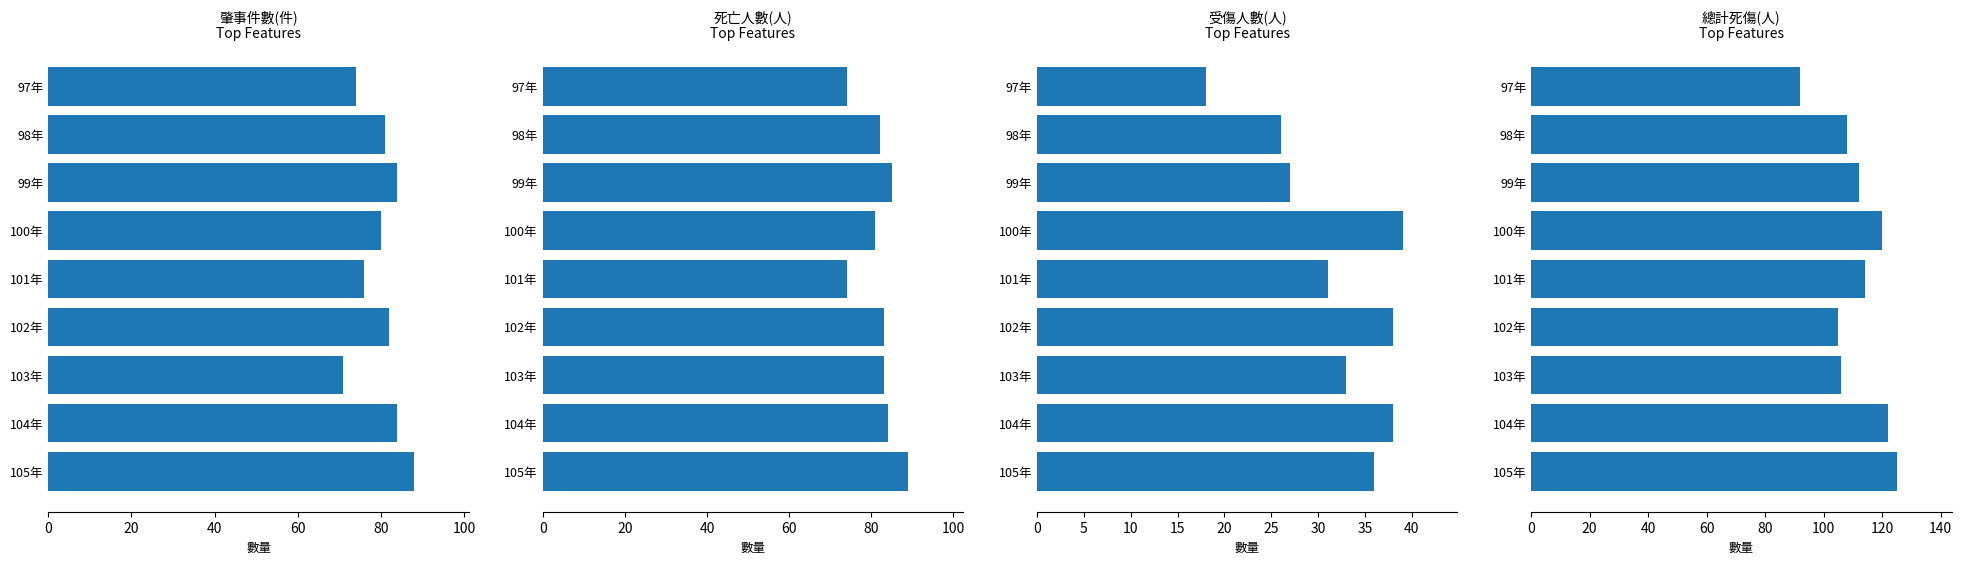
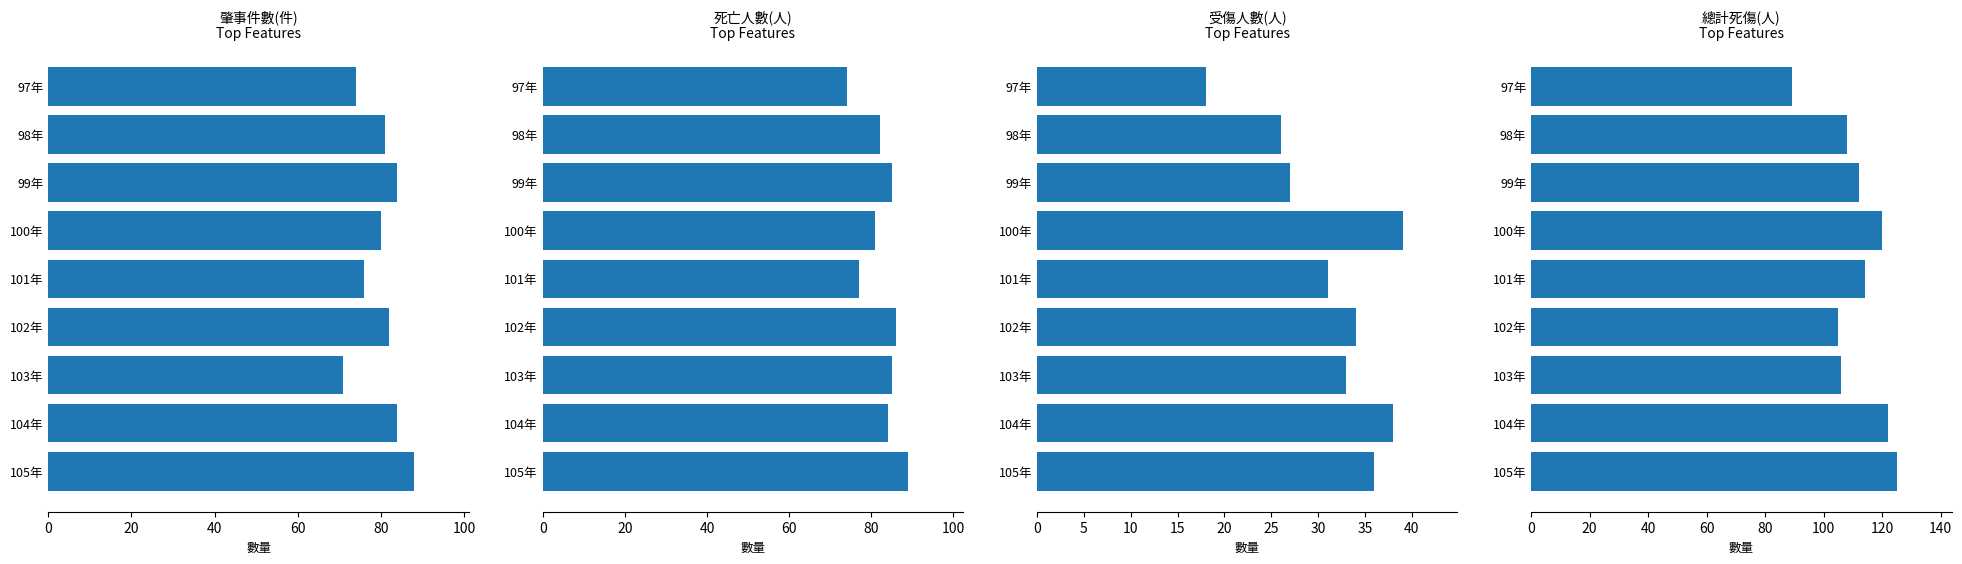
死亡人數(人) Top Features, 101年: 74 -> 77
死亡人數(人) Top Features, 102年: 83 -> 86
死亡人數(人) Top Features, 103年: 83 -> 85
受傷人數(人) Top Features, 102年: 38 -> 34
總計死傷(人) Top Features, 97年: 92 -> 89
